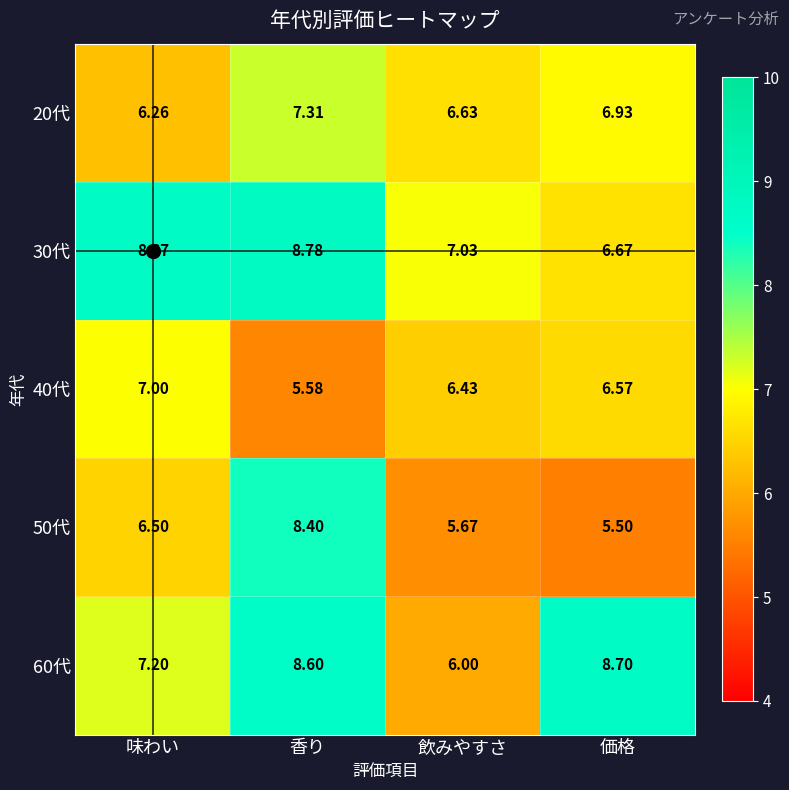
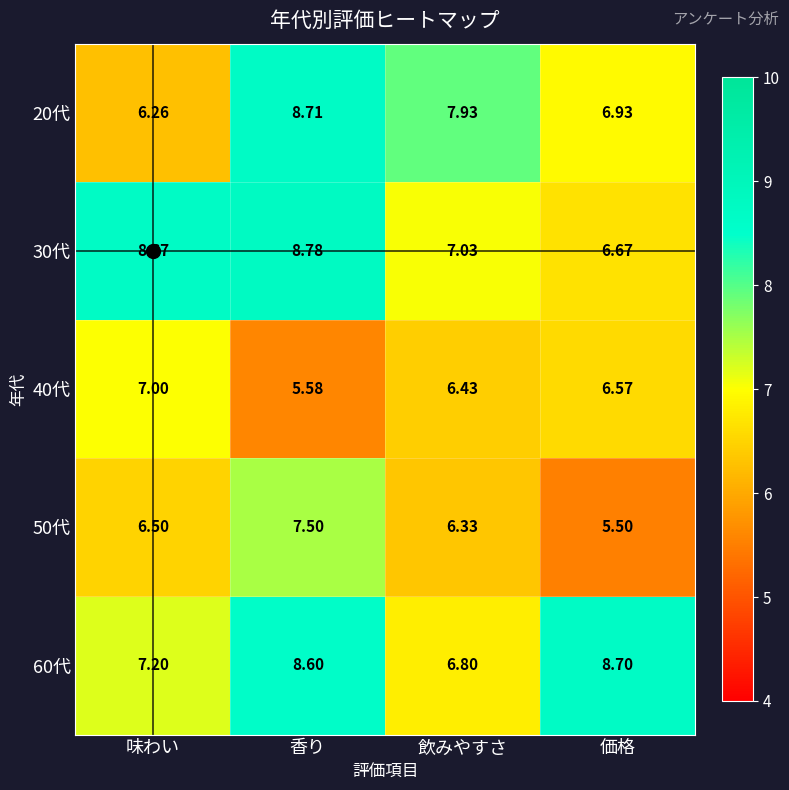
20代, 香り: 7.31 -> 8.71
20代, 飲みやすさ: 6.63 -> 7.93
50代, 香り: 8.40 -> 7.50
50代, 飲みやすさ: 5.67 -> 6.33
60代, 飲みやすさ: 6.00 -> 6.80
